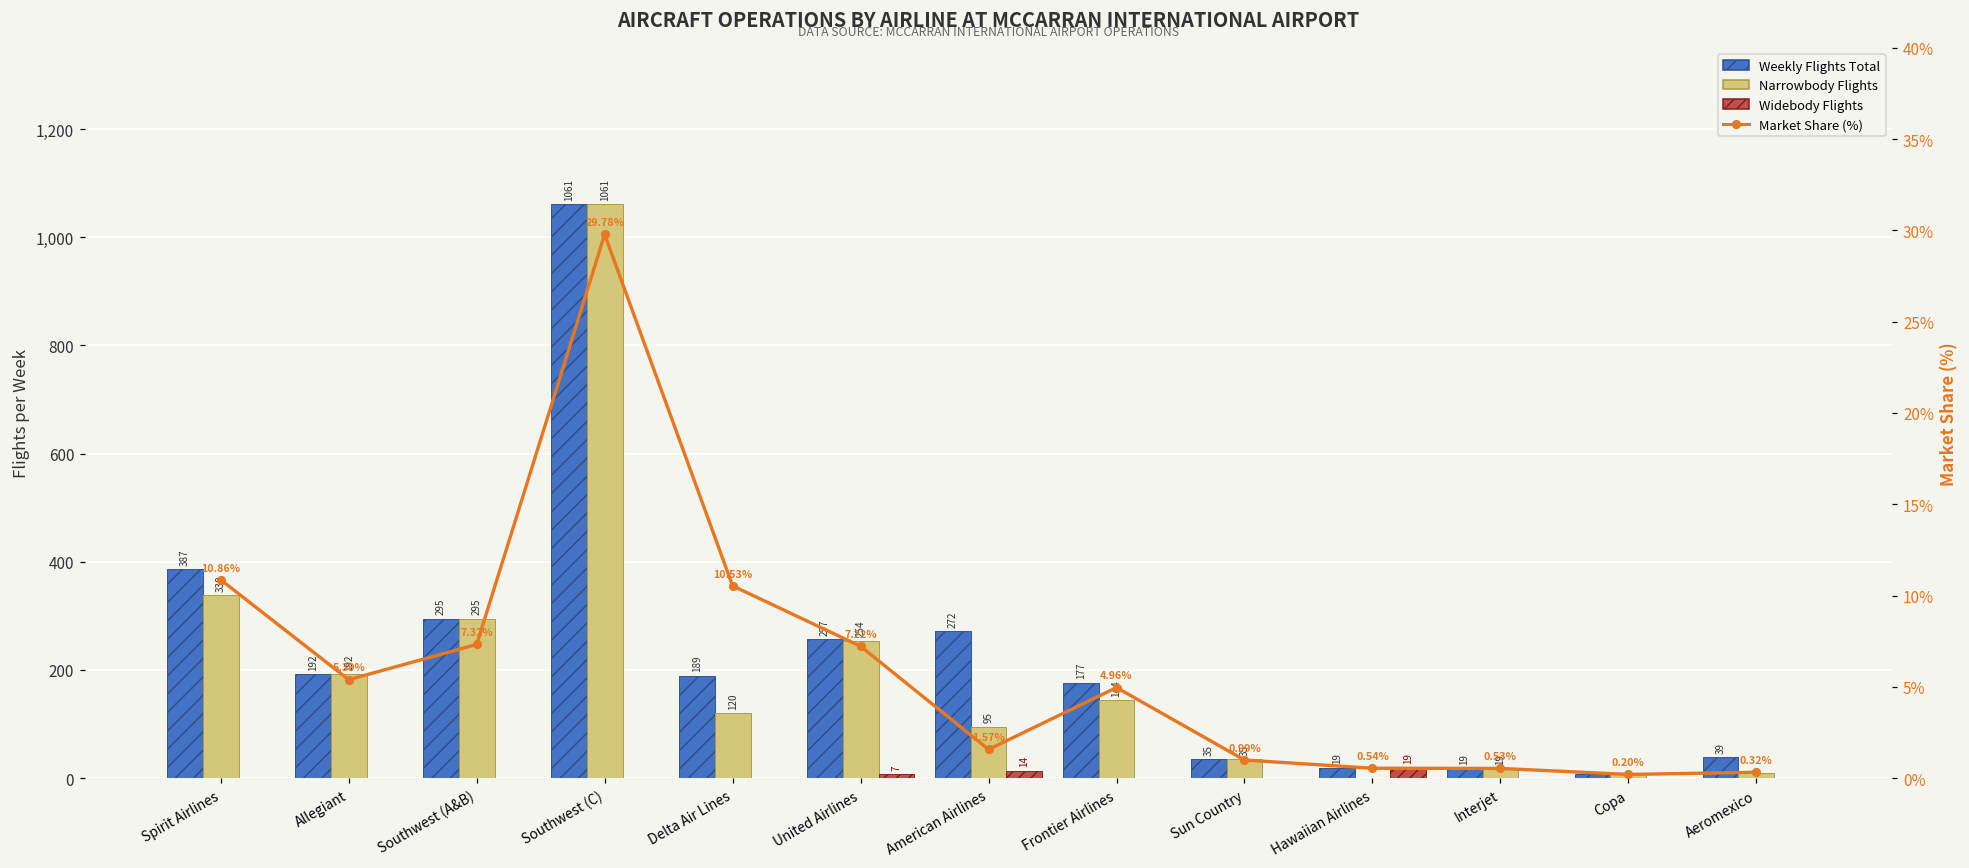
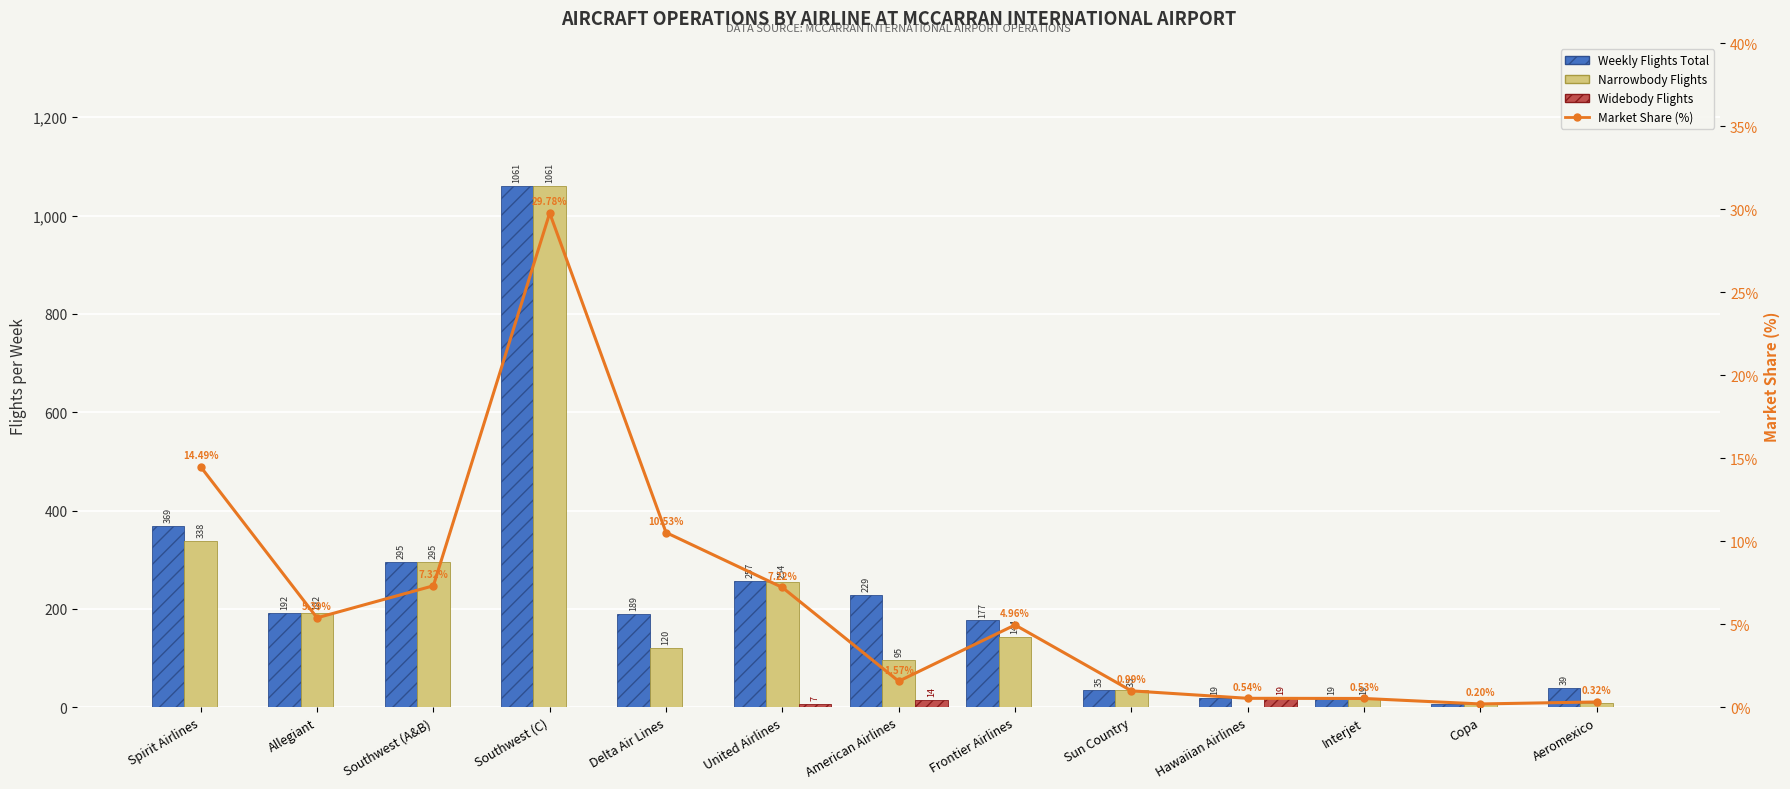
Weekly Flights Total, Spirit Airlines: 387 -> 369
Weekly Flights Total, American Airlines: 272 -> 229
Market Share (%), Spirit Airlines: 10.86% -> 14.49%
